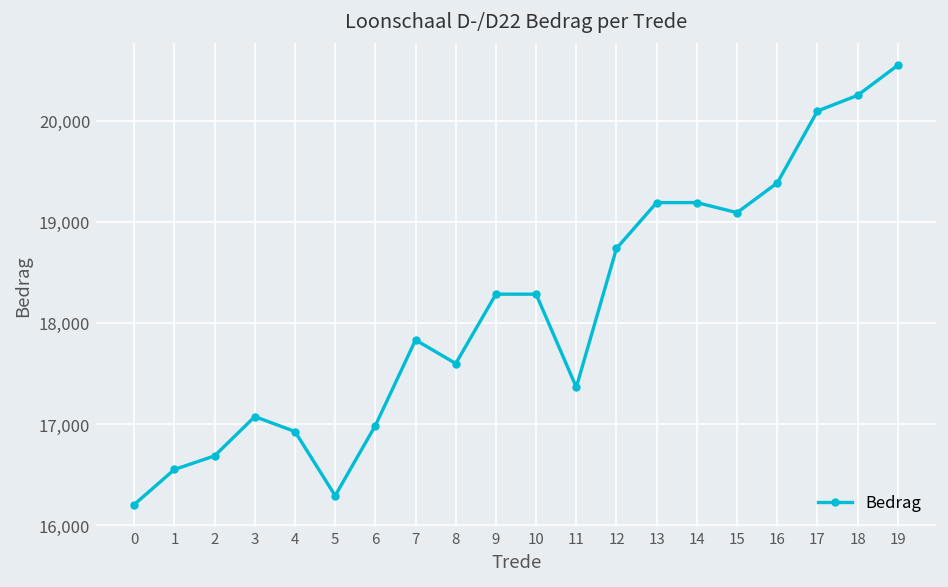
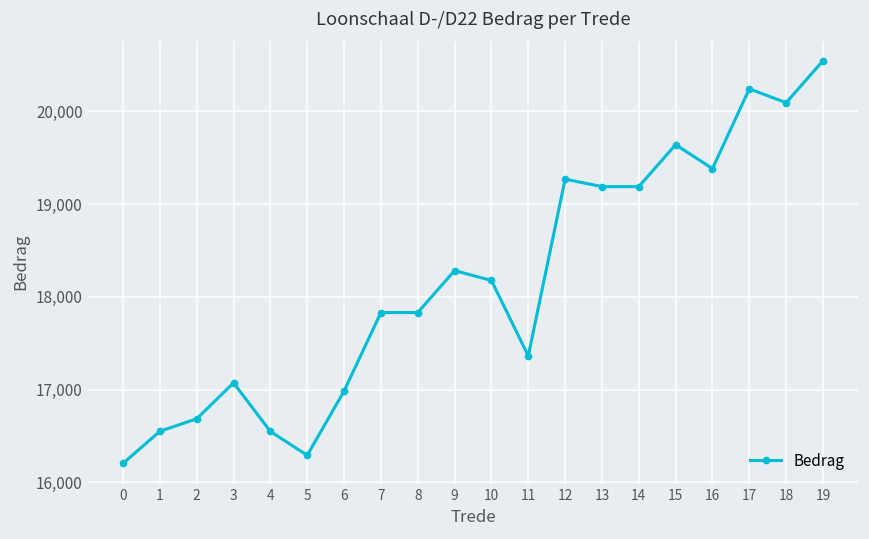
4: 16,900 -> 16,500
8: 17,600 -> 17,800
10: 18,300 -> 18,200
12: 18,700 -> 19,300
15: 19,100 -> 19,600
17: 20,100 -> 20,200
18: 20,200 -> 20,100
